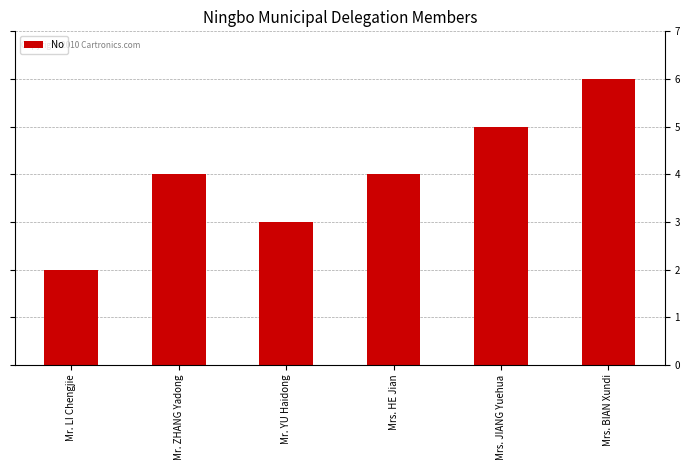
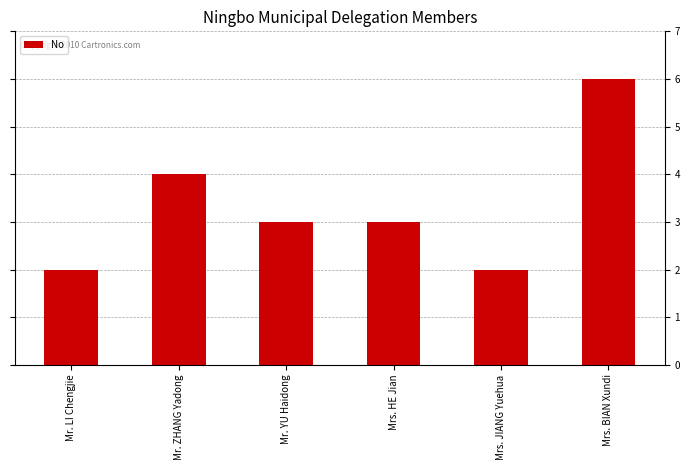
Mrs. HE Jian: 4 -> 3
Mrs. JIANG Yuehua: 5 -> 2
